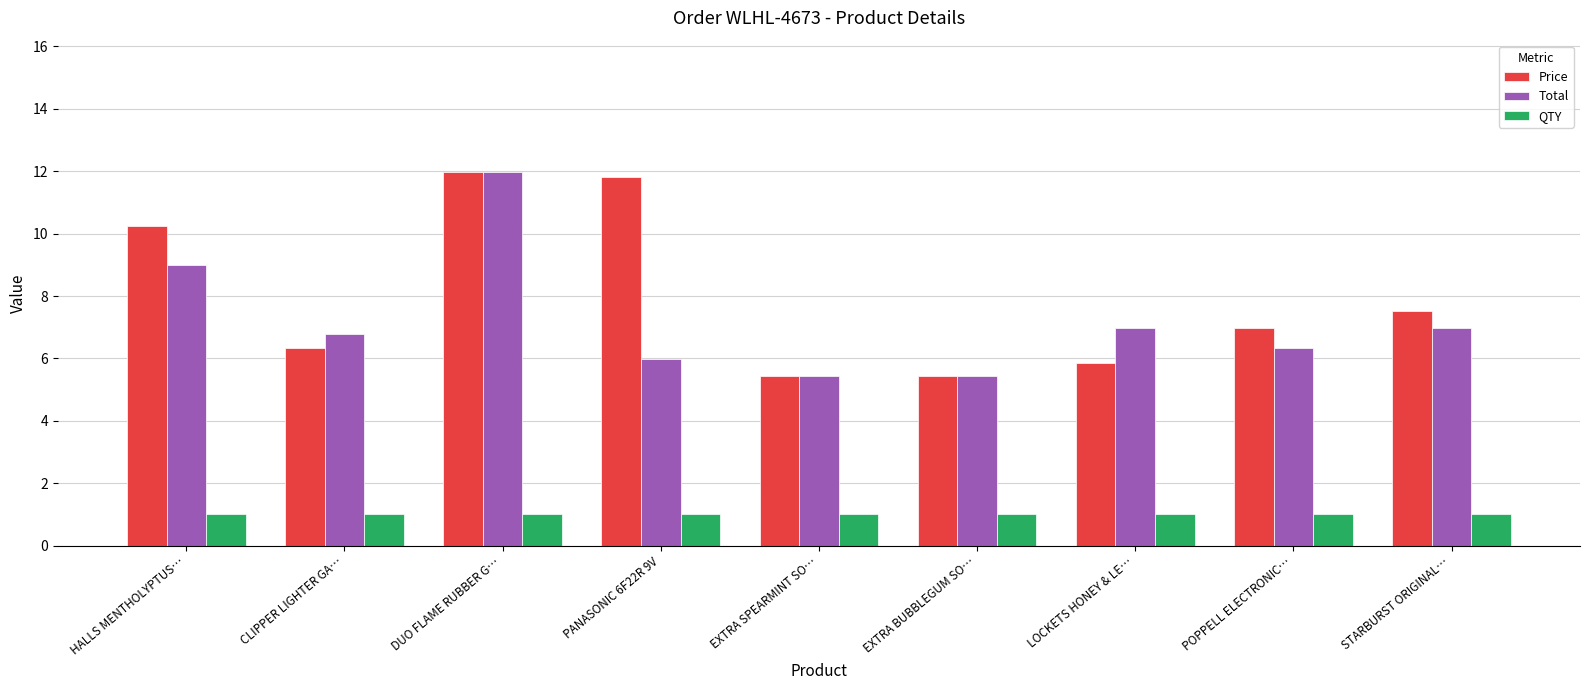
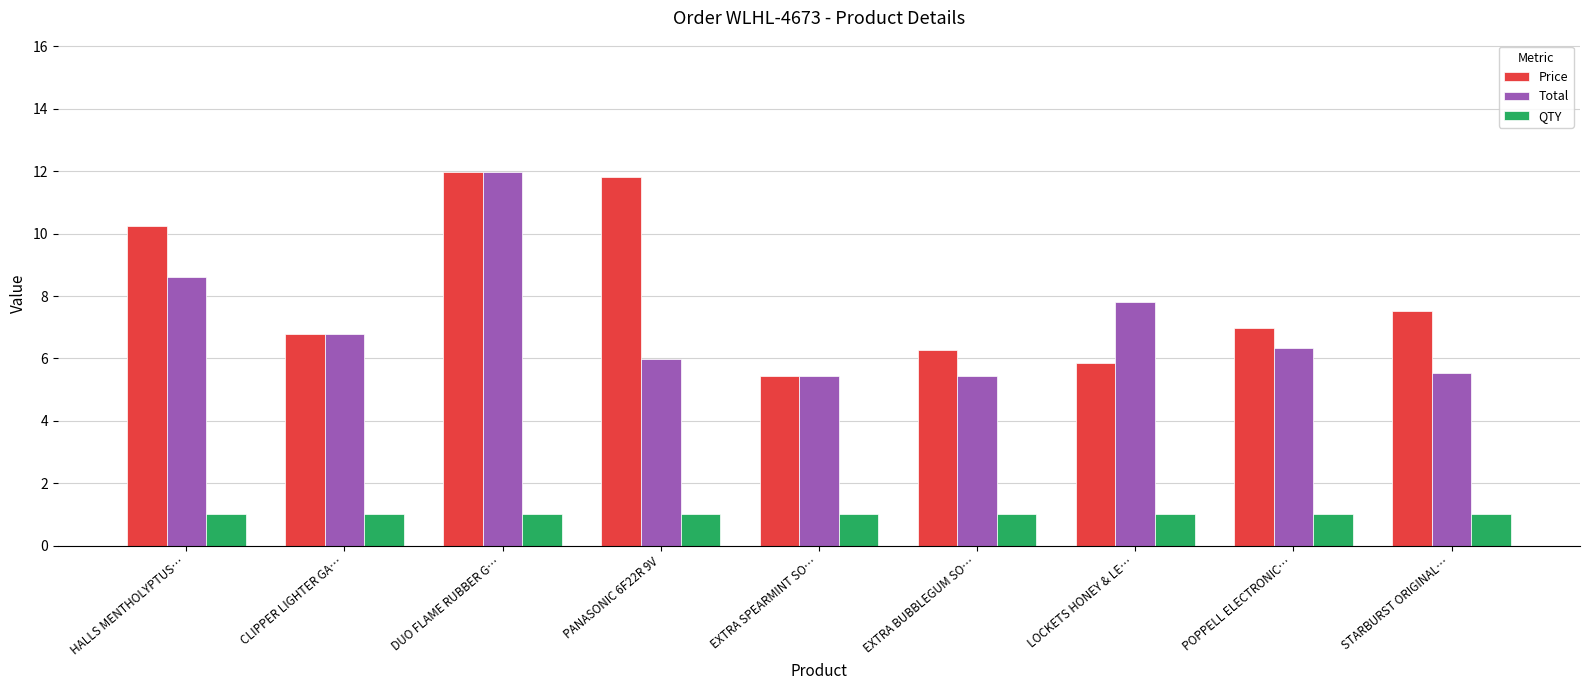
Total, HALLS MENTHOLYPTUS…: 9.0 -> 8.6
Price, CLIPPER LIGHTER GA…: 6.3 -> 6.8
Price, EXTRA BUBBLEGUM SO…: 5.4 -> 6.3
Total, LOCKETS HONEY & LE…: 7.0 -> 7.8
Total, STARBURST ORIGINAL…: 7.0 -> 5.5
